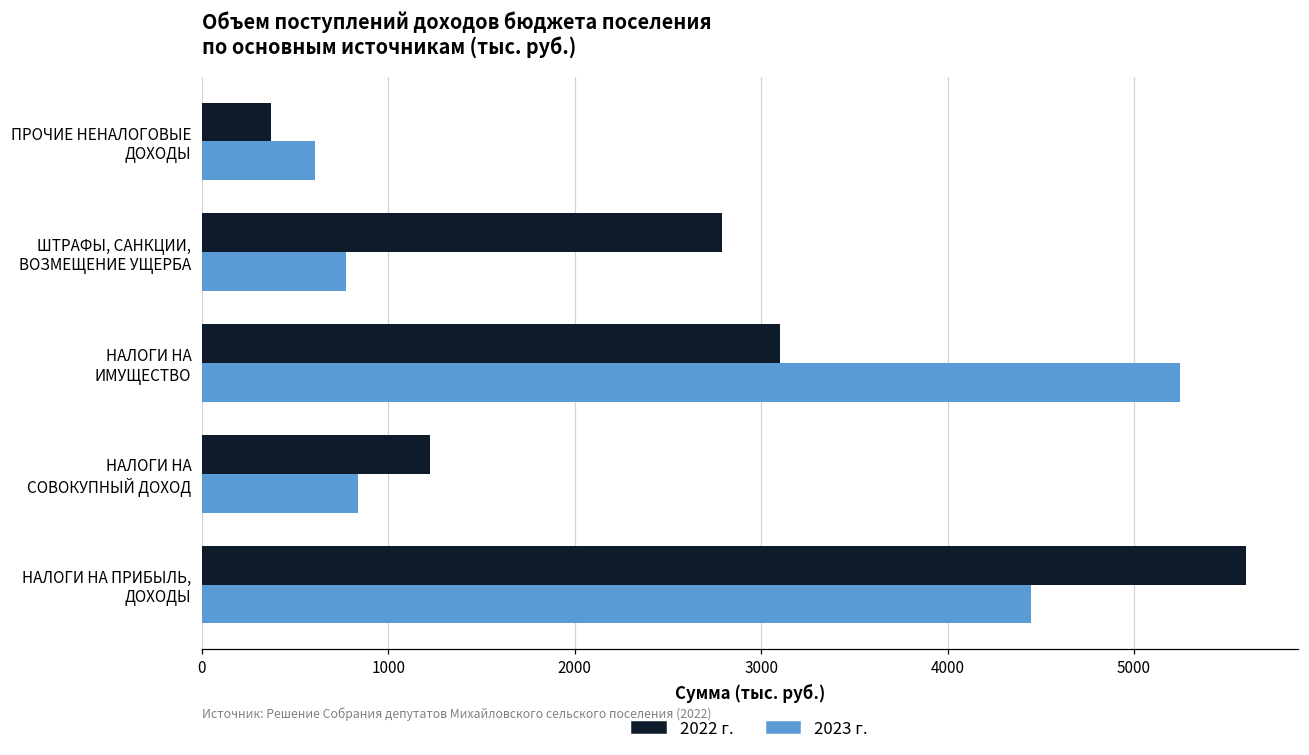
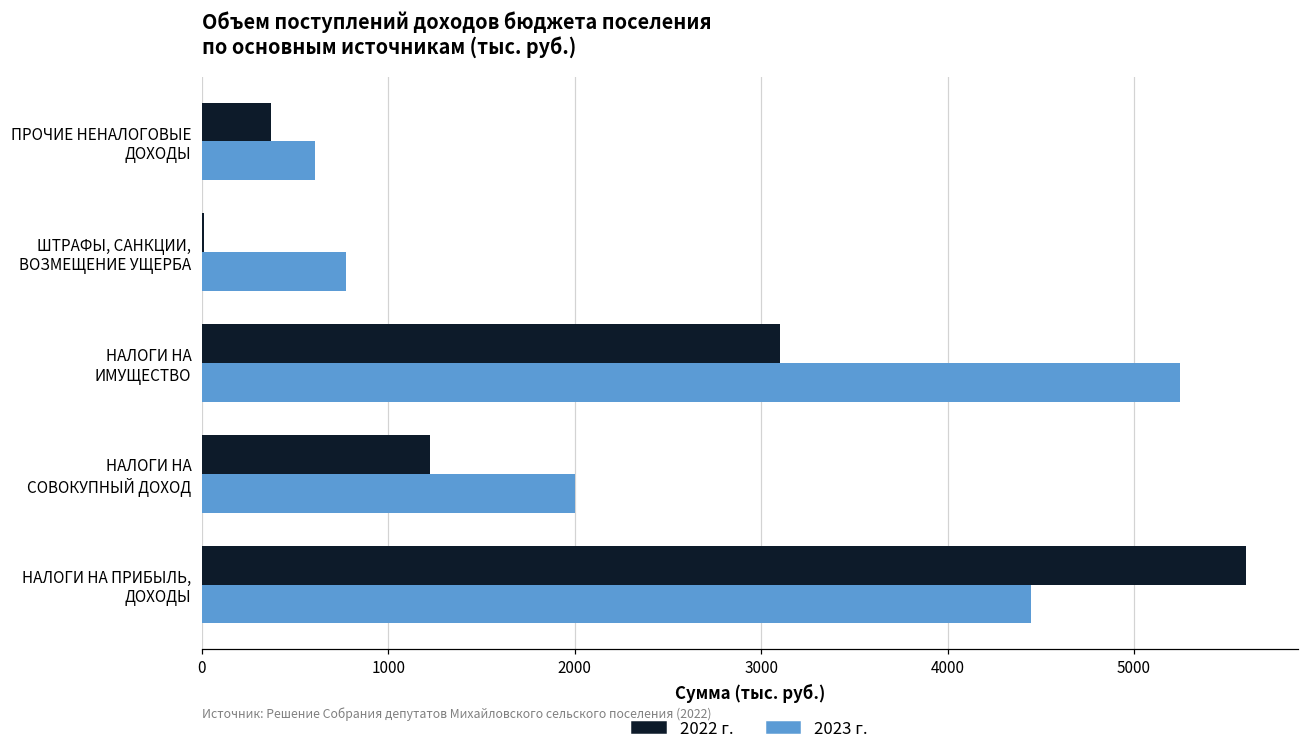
2022 г., ШТРАФЫ, САНКЦИИ, ВОЗМЕЩЕНИЕ УЩЕРБА: 2790 -> 10
2023 г., НАЛОГИ НА СОВОКУПНЫЙ ДОХОД: 840 -> 2000
